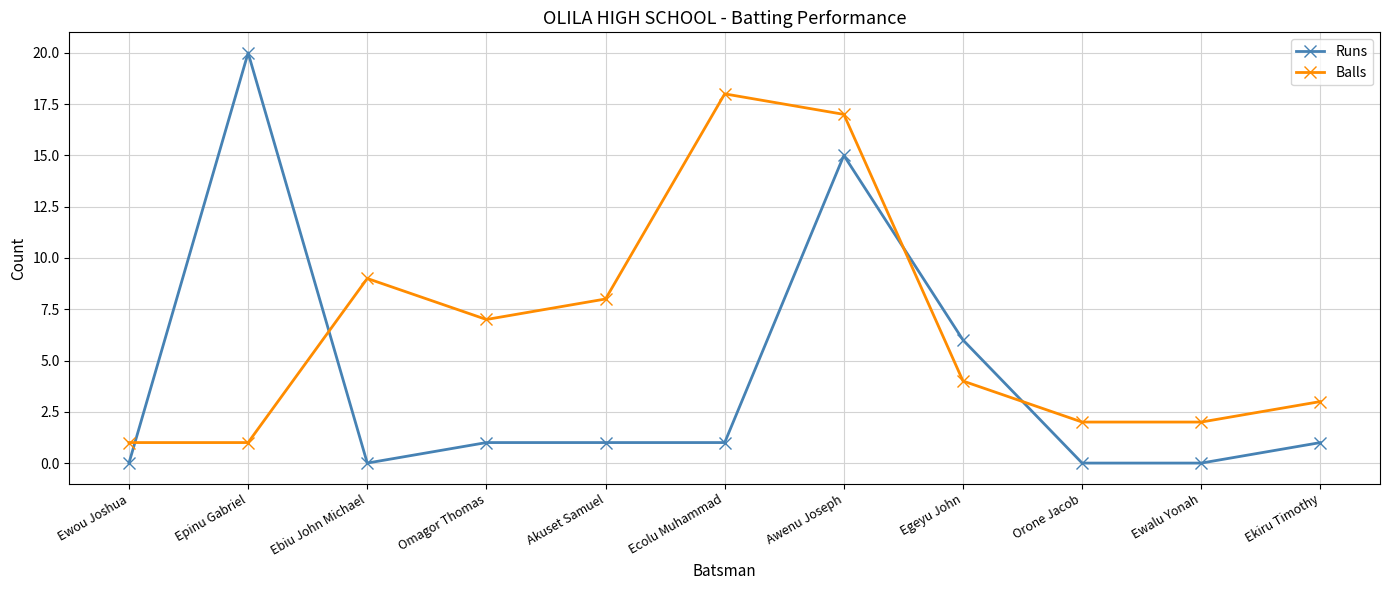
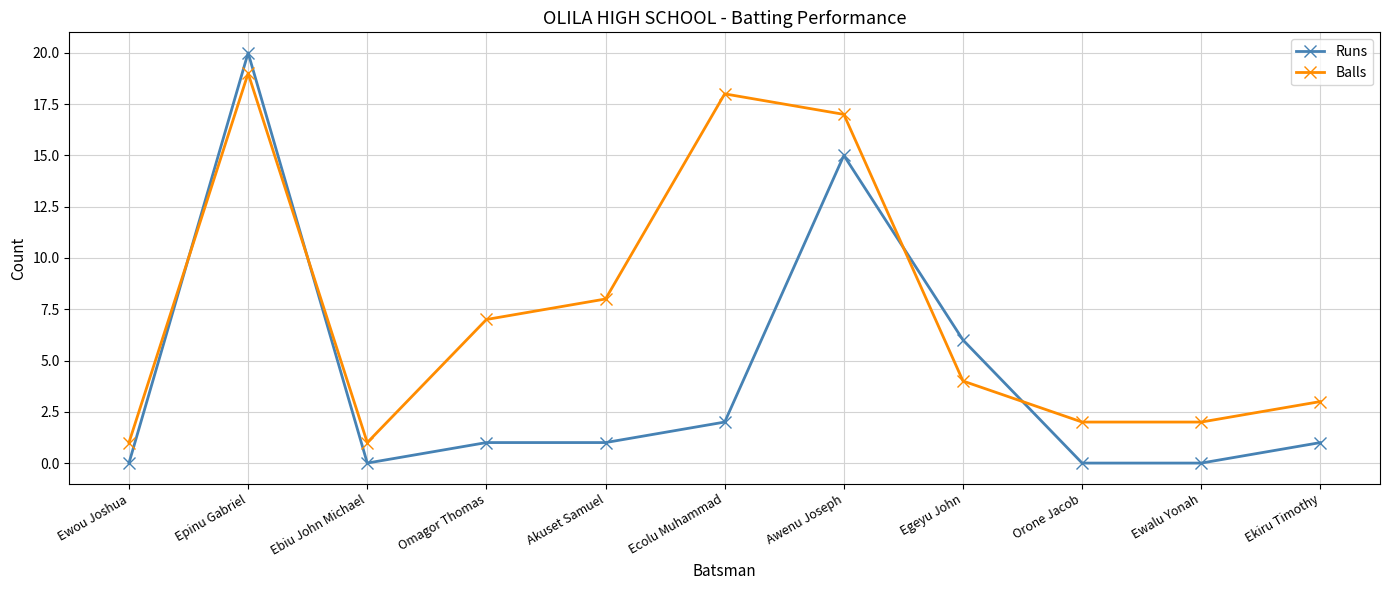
Balls, Epinu Gabriel: 1 -> 19
Balls, Ebiu John Michael: 9 -> 1
Runs, Ecolu Muhammad: 1 -> 2
